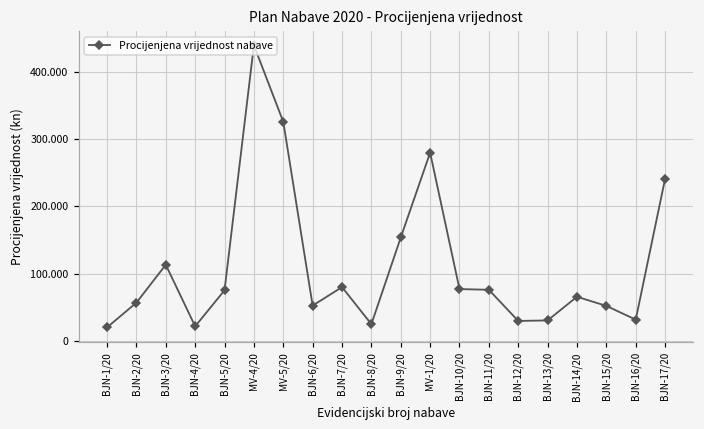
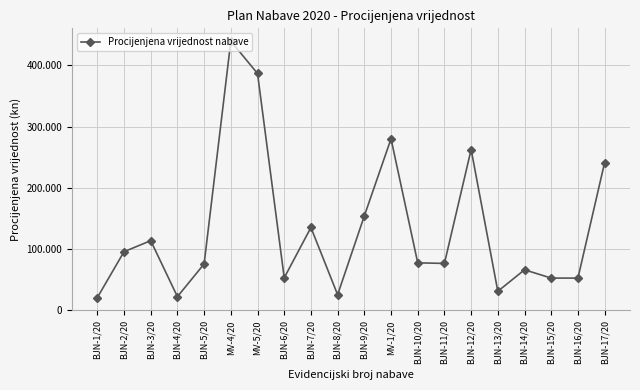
BJN-2/20: 60 -> 100
MV-5/20: 330 -> 390
BJN-7/20: 80 -> 130
BJN-12/20: 30 -> 260
BJN-16/20: 30 -> 50
